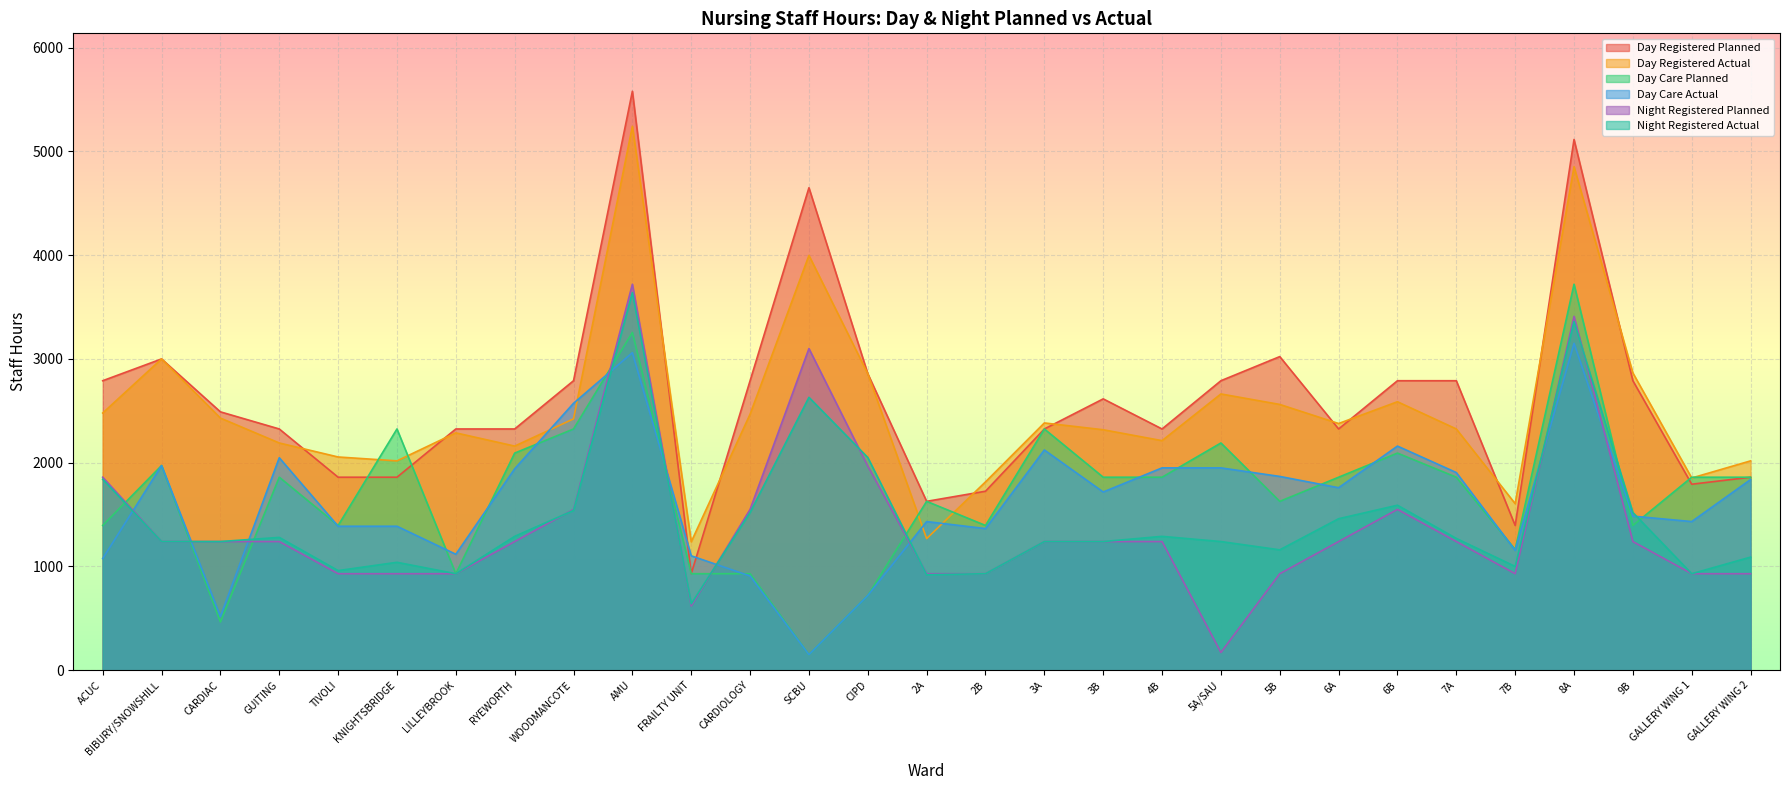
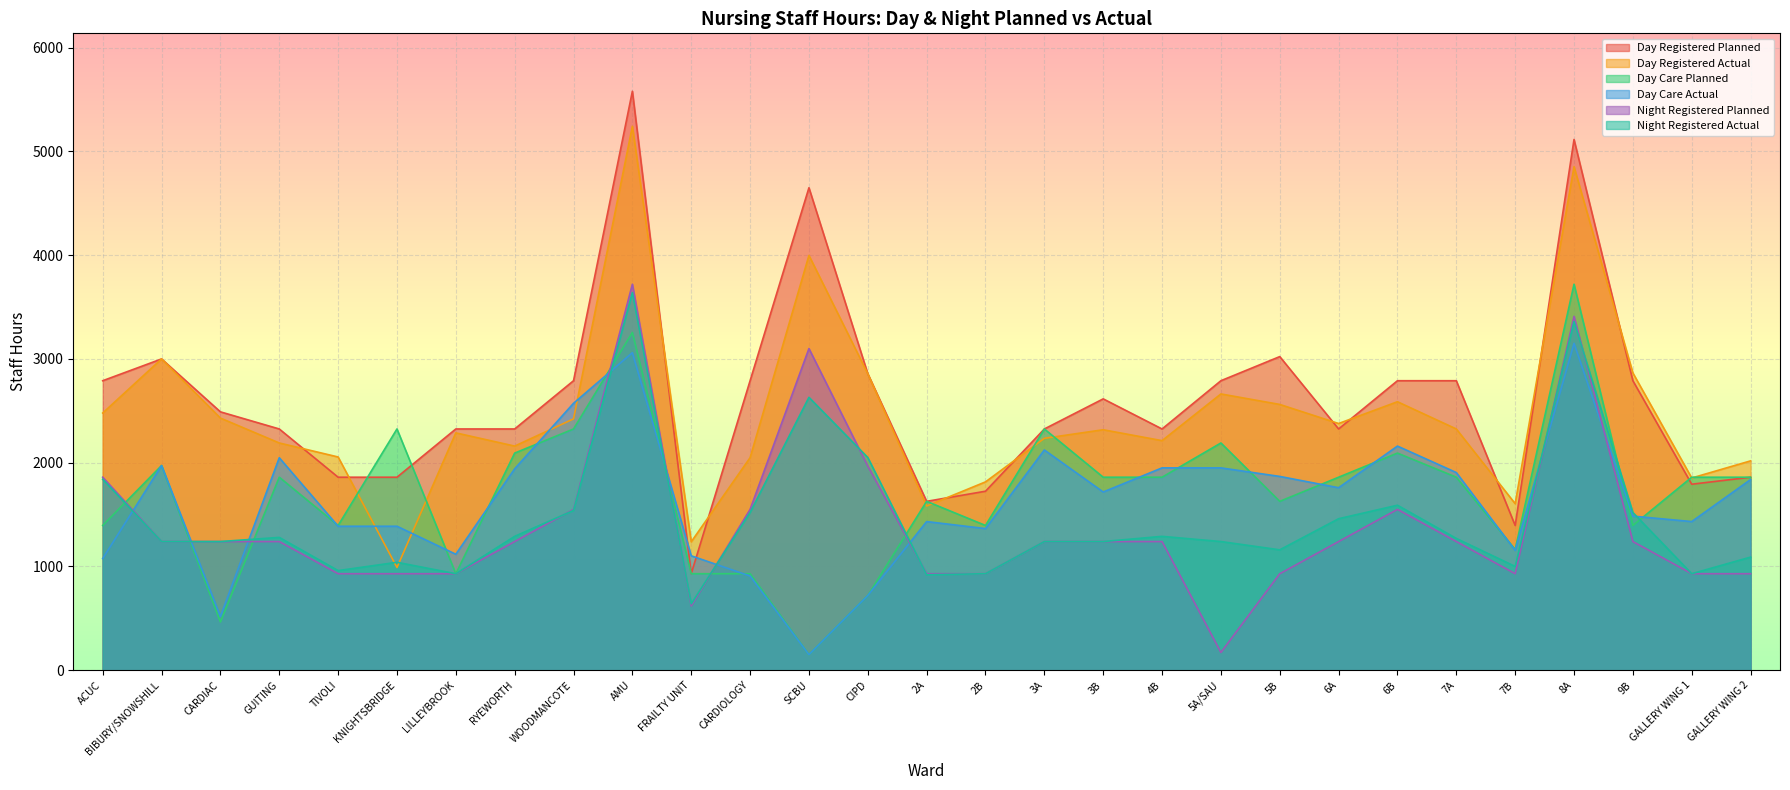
Day Registered Actual, KNIGHTSBRIDGE: 2020 -> 990
Day Registered Actual, CARDIOLOGY: 2470 -> 2050
Day Registered Actual, 2A: 1270 -> 1580
Day Registered Actual, 3A: 2380 -> 2240
